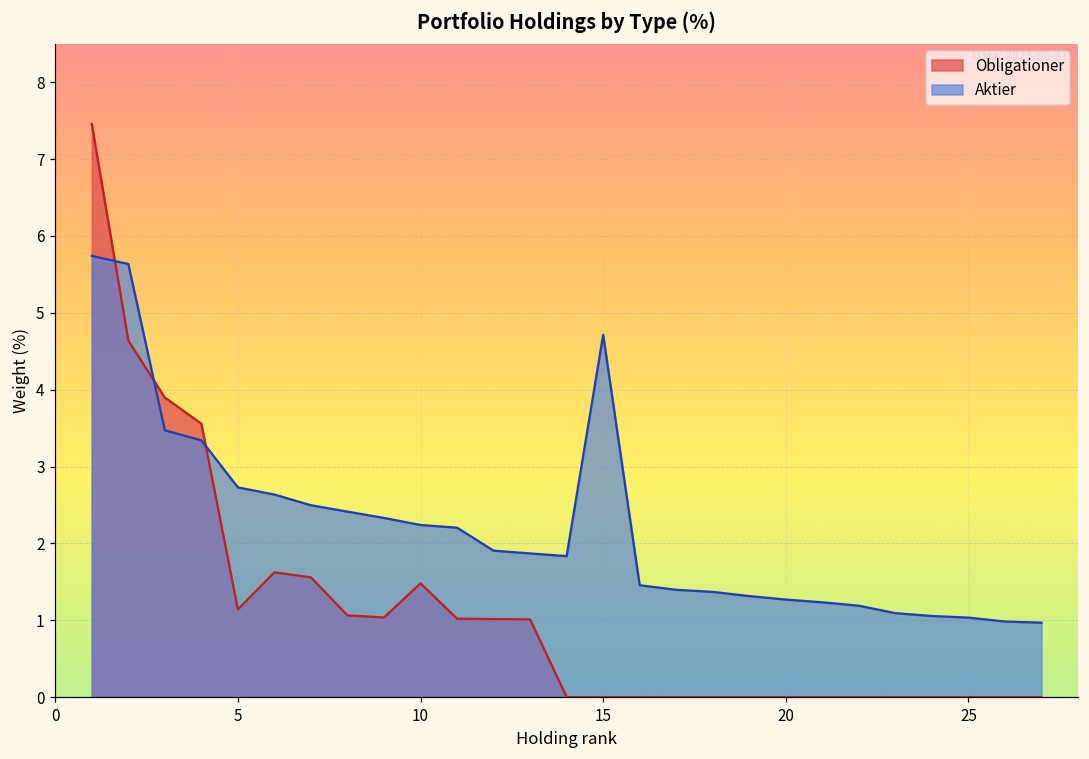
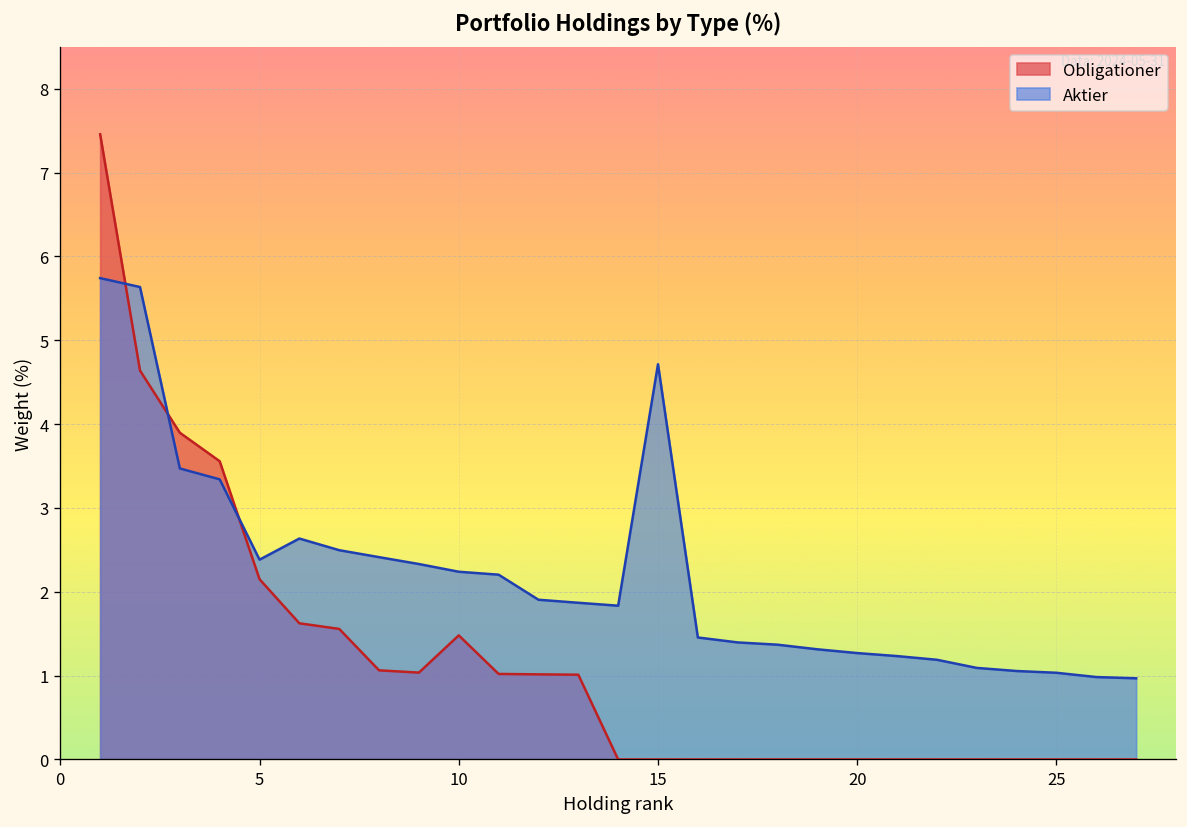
Obligationer, 5: 1.1 -> 2.2
Aktier, 5: 2.7 -> 2.4
